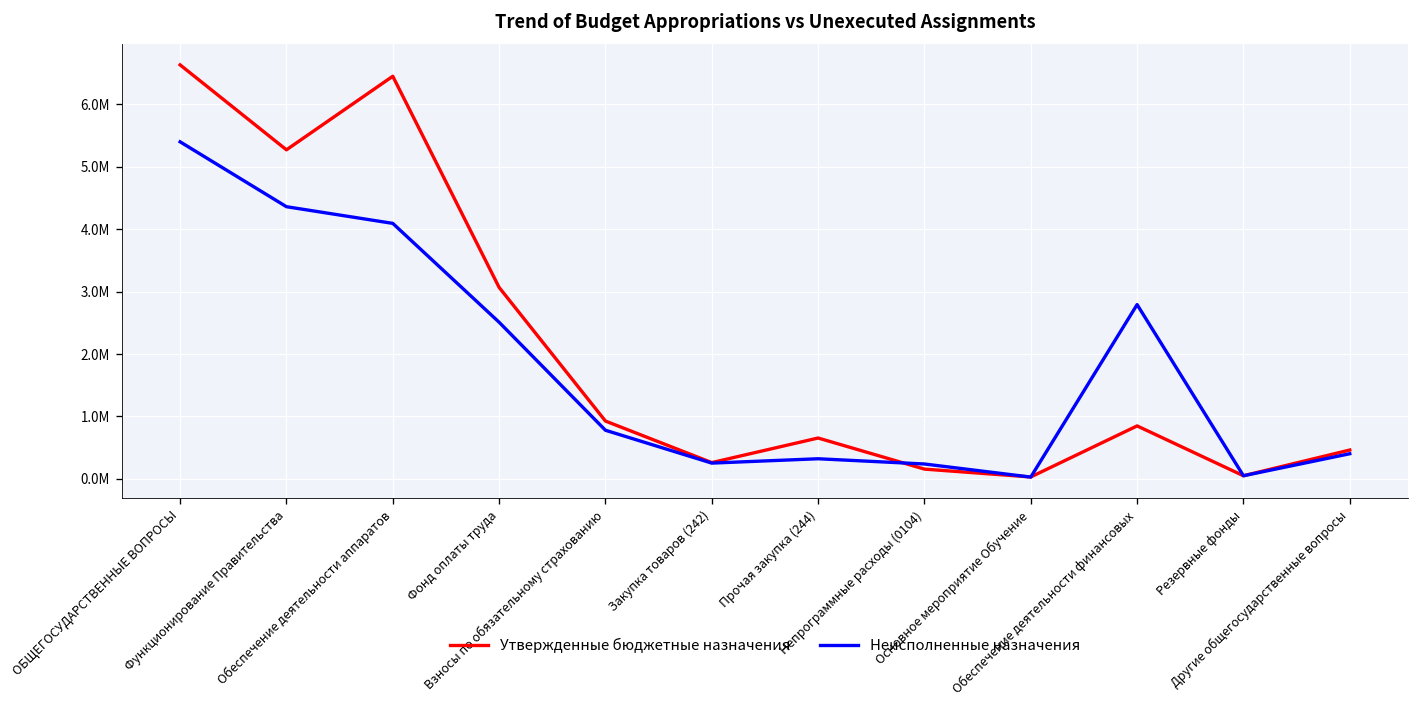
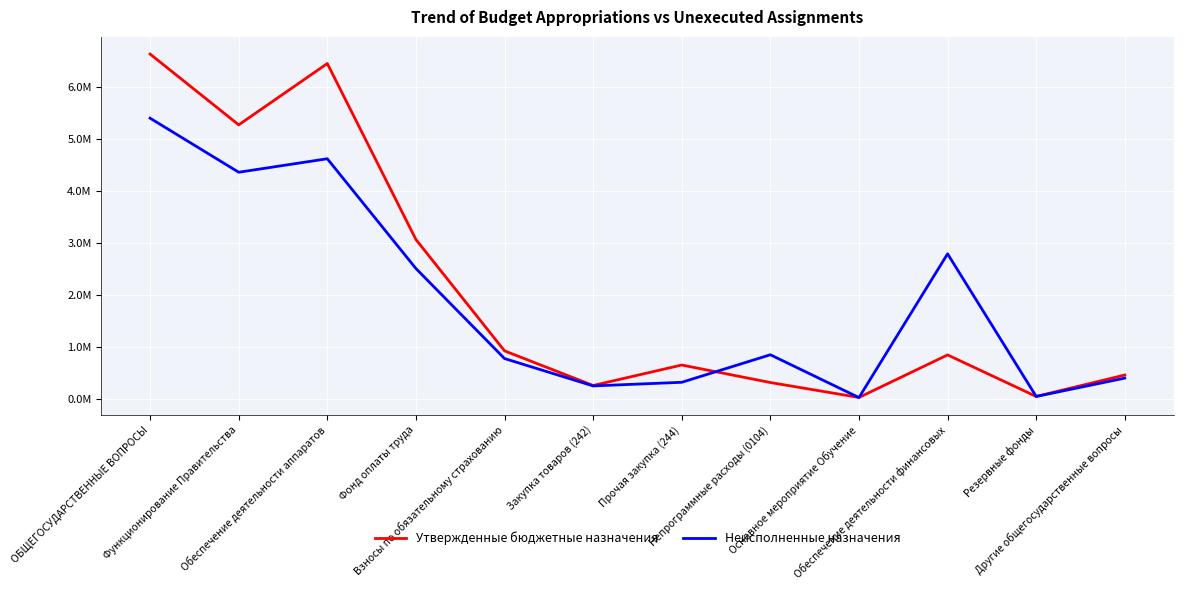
Неисполненные назначения, Обеспечение деятельности аппаратов: 4100000 -> 4600000
Утвержденные бюджетные назначения, Непрограммные расходы (0104): 200000 -> 300000
Неисполненные назначения, Непрограммные расходы (0104): 200000 -> 900000
